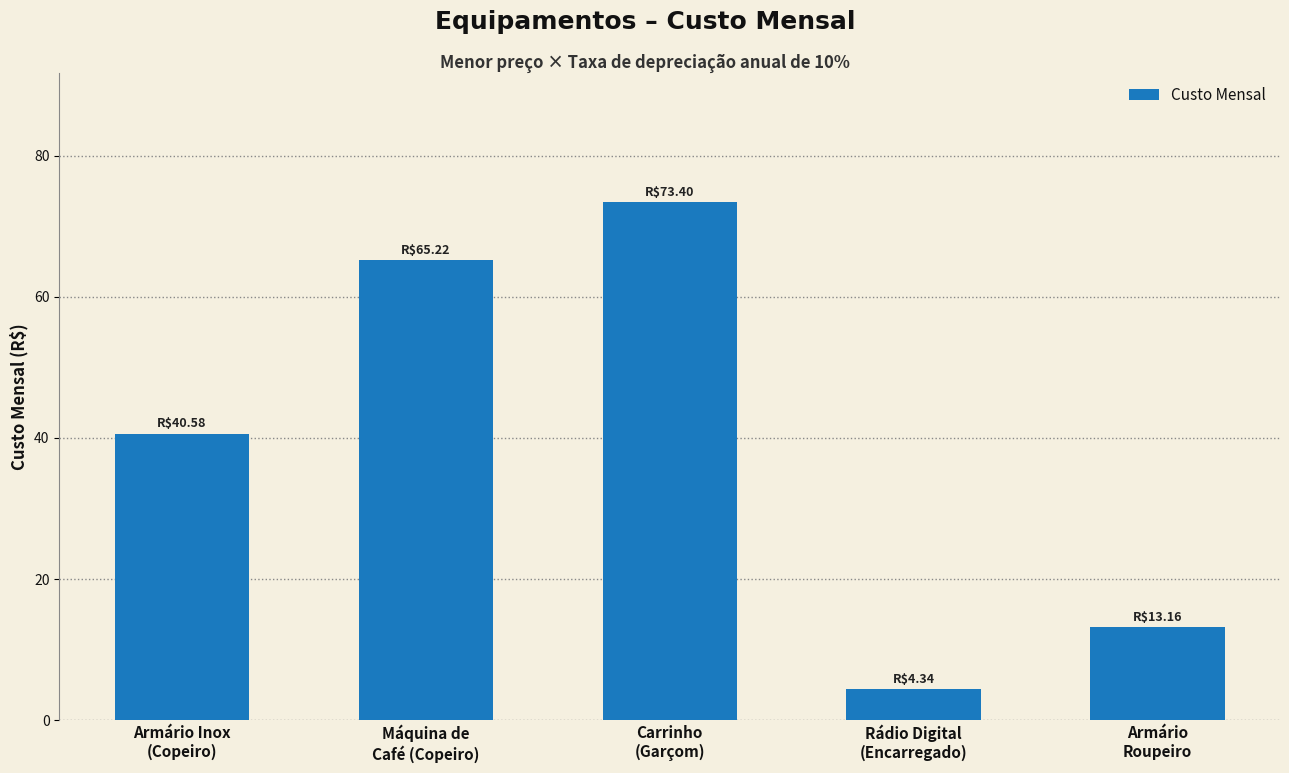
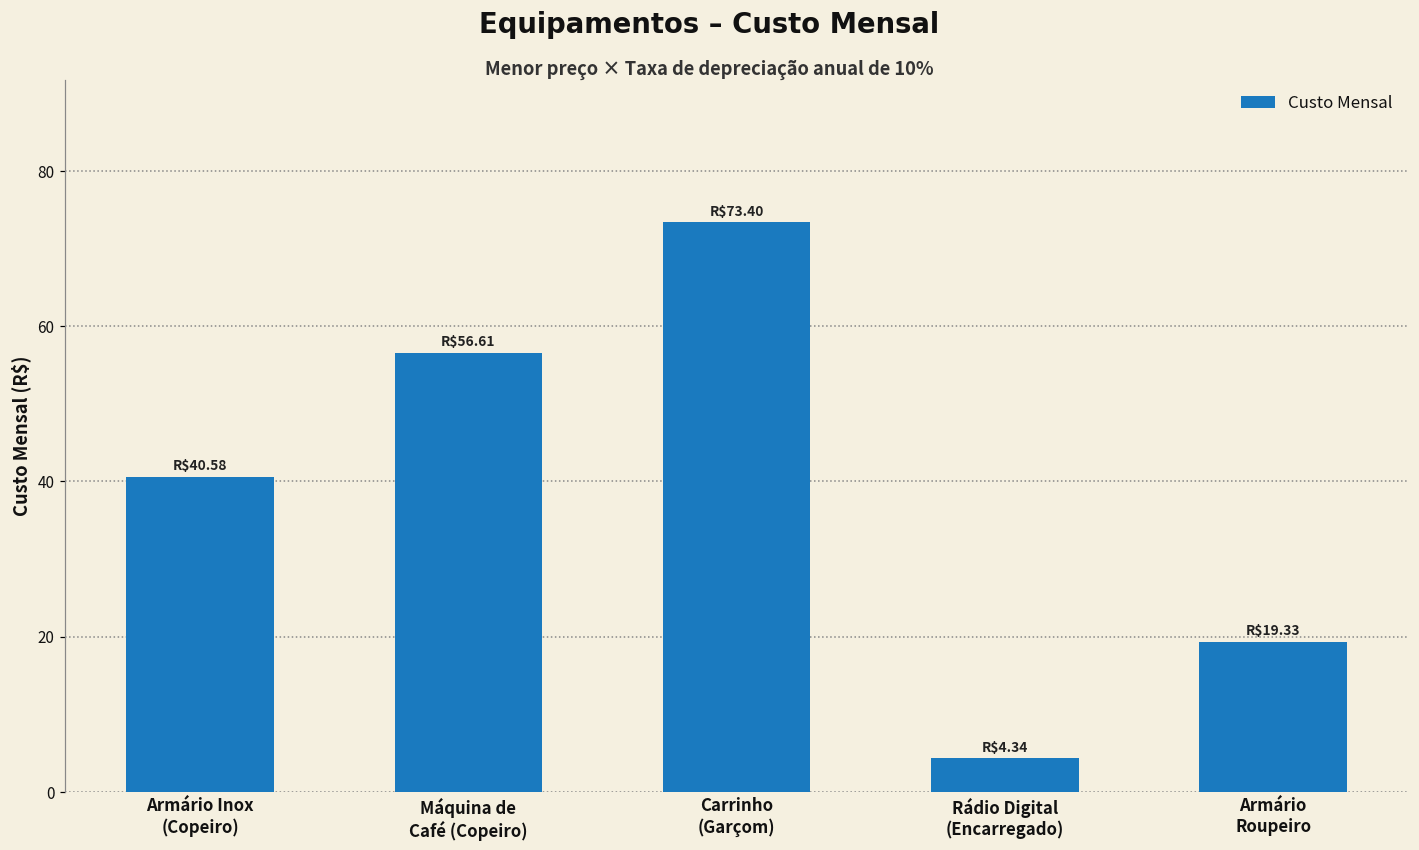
Máquina de Café (Copeiro): $65.22 -> $56.61
Armário Roupeiro: $13.16 -> $19.33
